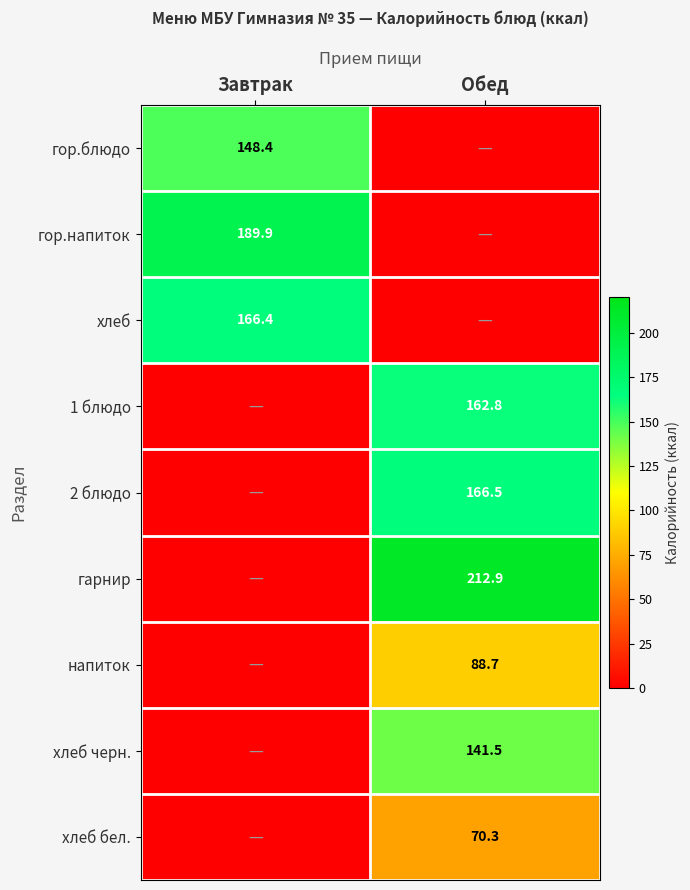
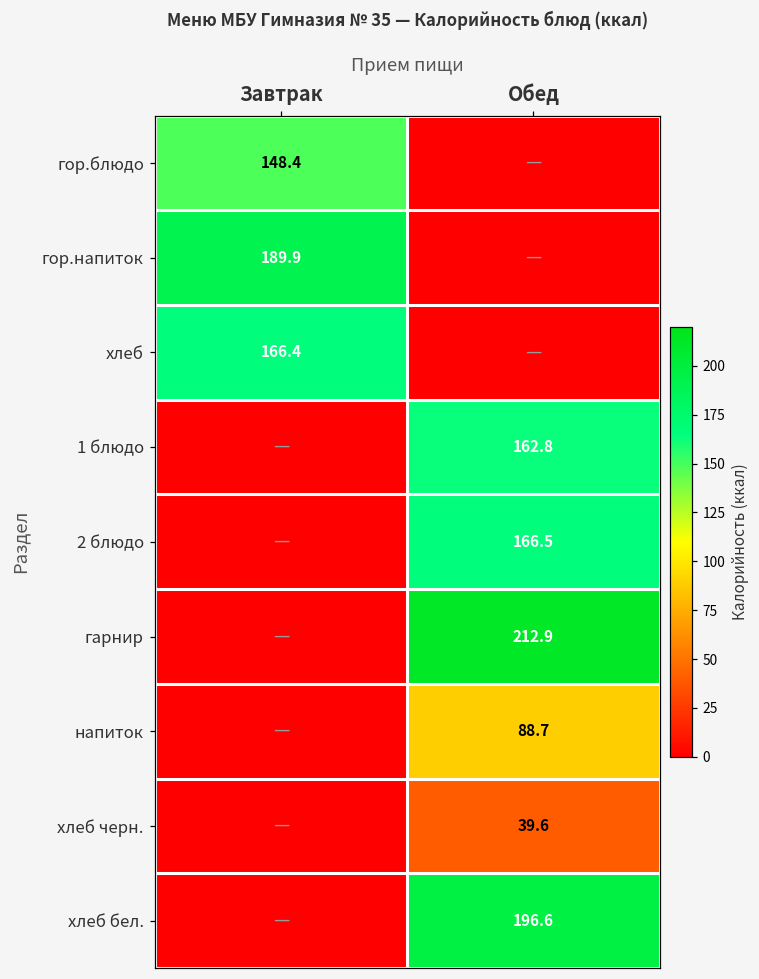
хлеб черн., Обед: 141.5 -> 39.6
хлеб бел., Обед: 70.3 -> 196.6
